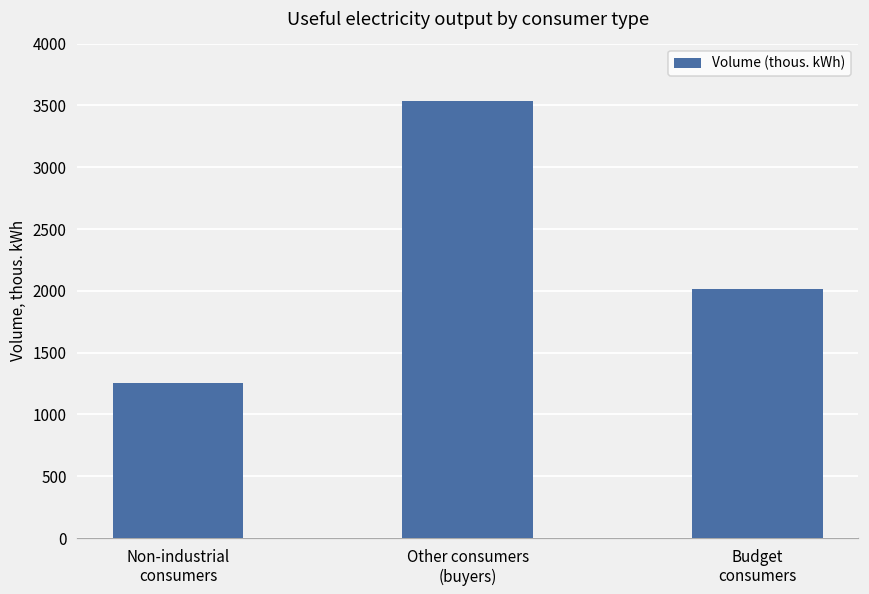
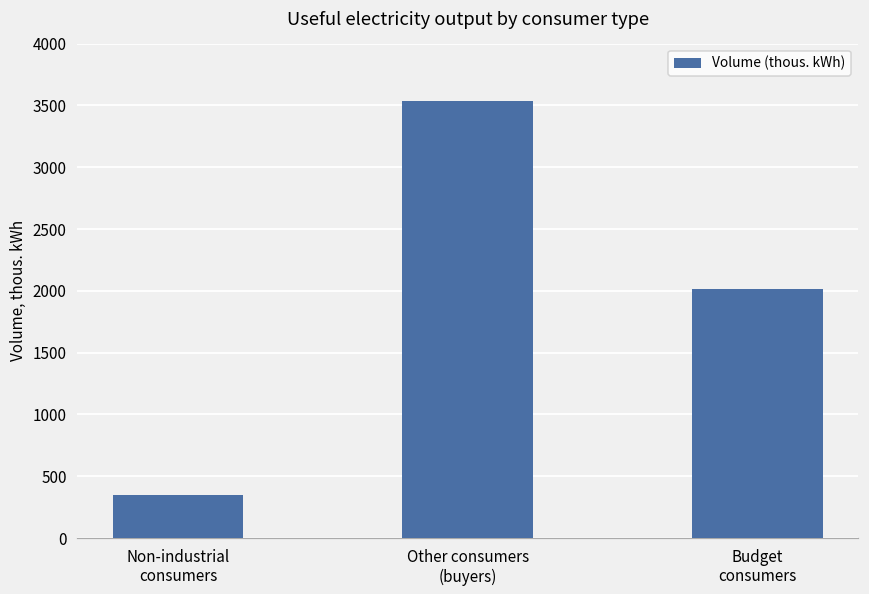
Non-industrial consumers: 1260 -> 350
